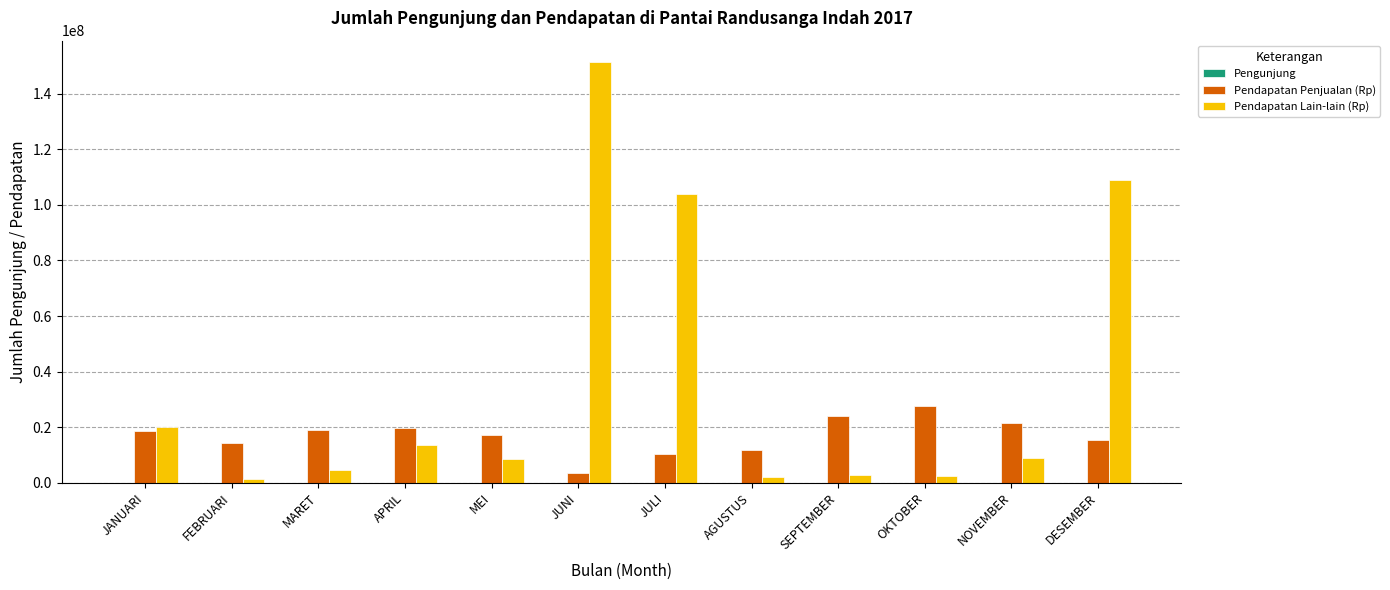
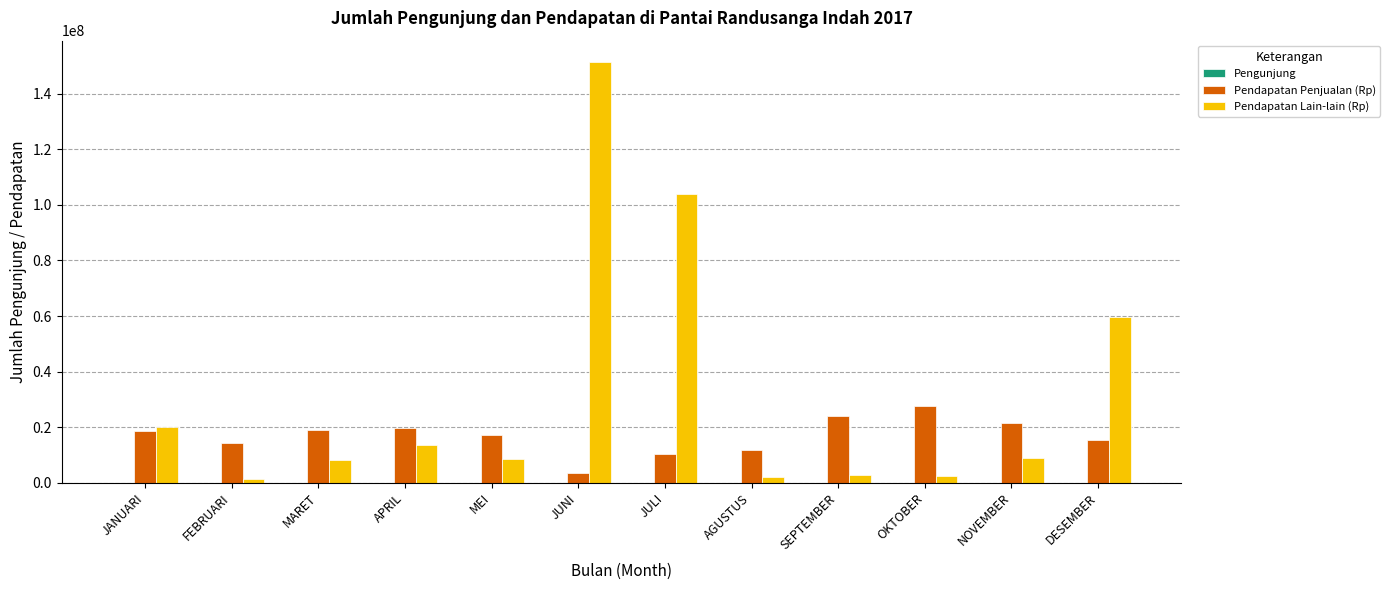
Pendapatan Lain-lain (Rp), MARET: 5000000 -> 8000000
Pendapatan Lain-lain (Rp), DESEMBER: 109000000 -> 60000000
